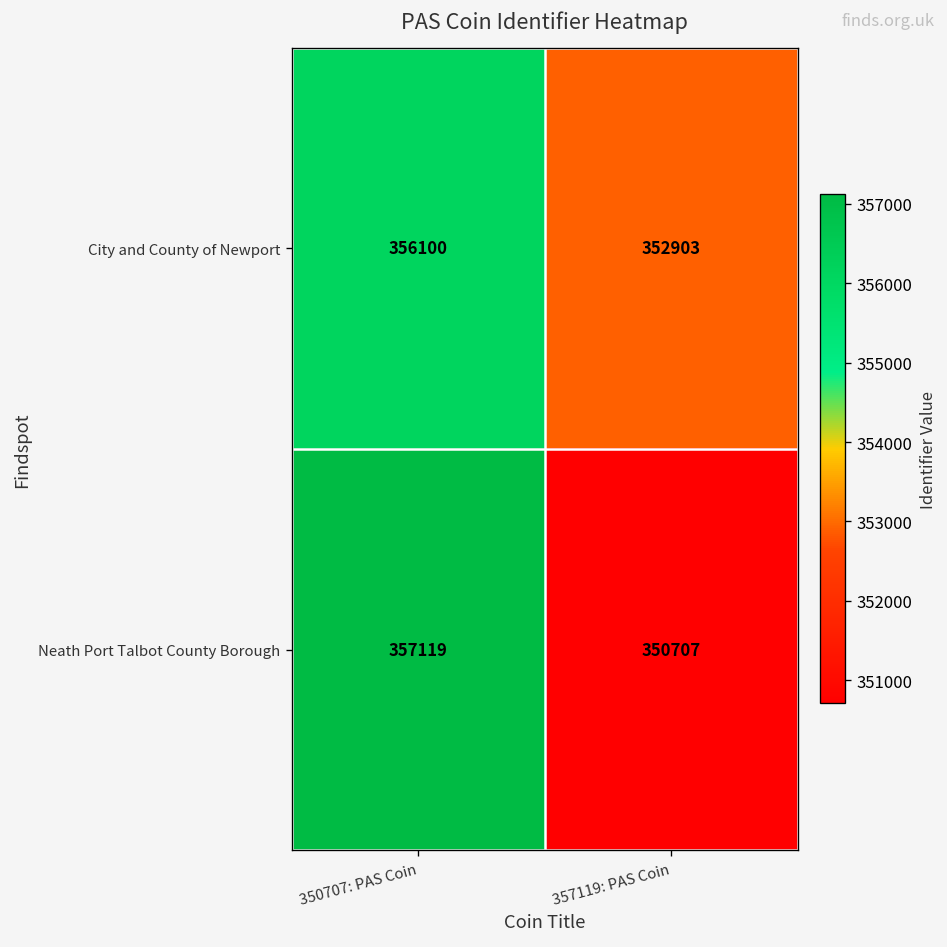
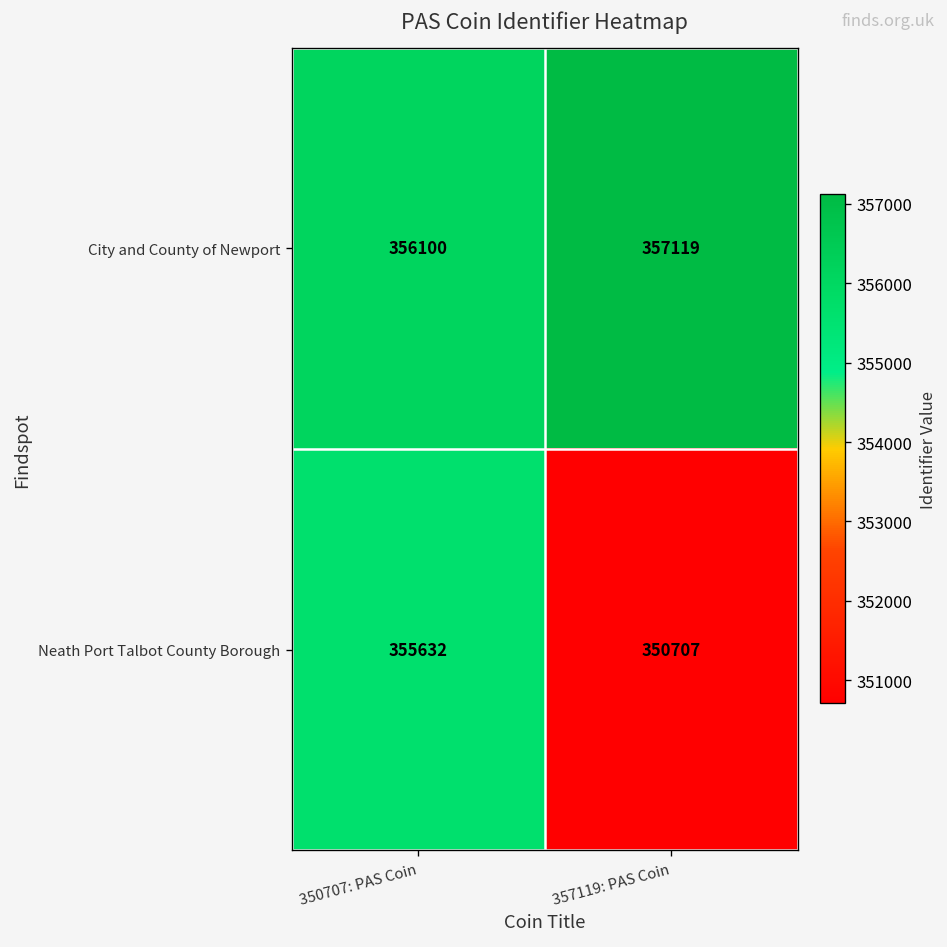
City and County of Newport, 357119: PAS Coin: 352903 -> 357119
Neath Port Talbot County Borough, 350707: PAS Coin: 357119 -> 355632
